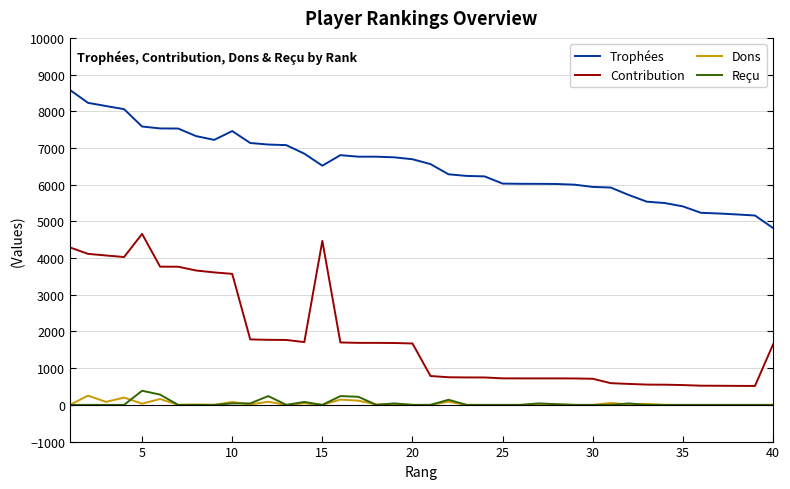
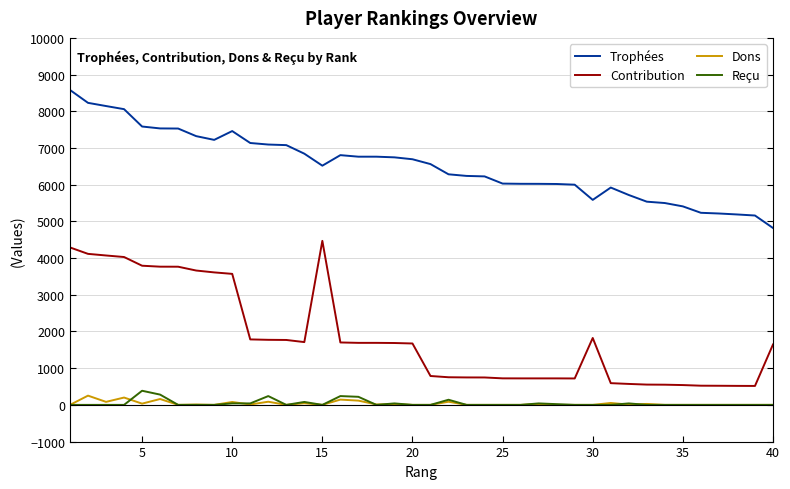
Contribution, 5: 4700 -> 3800
Trophées, 30: 5900 -> 5600
Contribution, 30: 700 -> 1800
